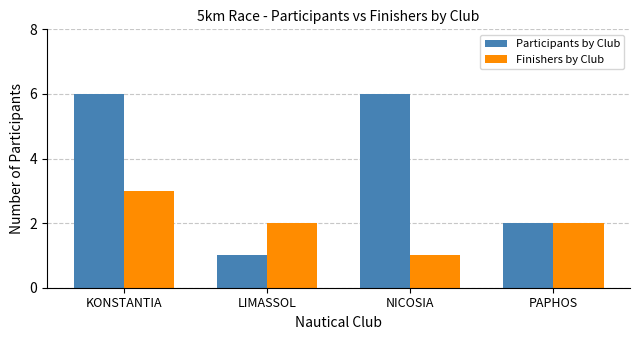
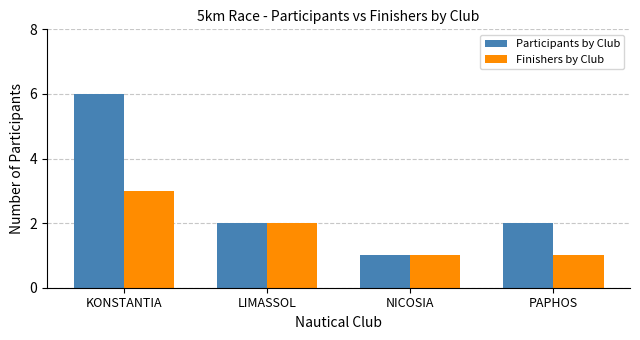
Participants by Club, LIMASSOL: 1 -> 2
Participants by Club, NICOSIA: 6 -> 1
Finishers by Club, PAPHOS: 2 -> 1
